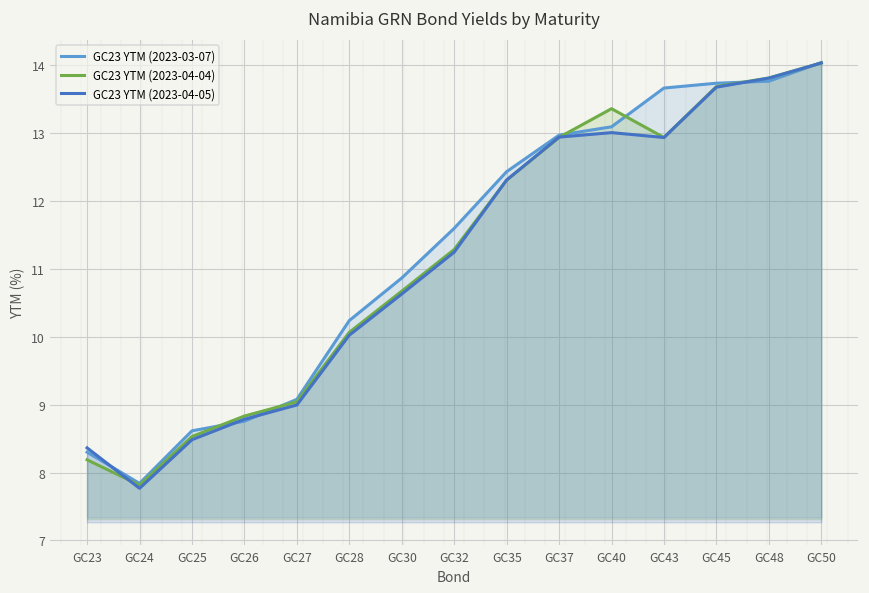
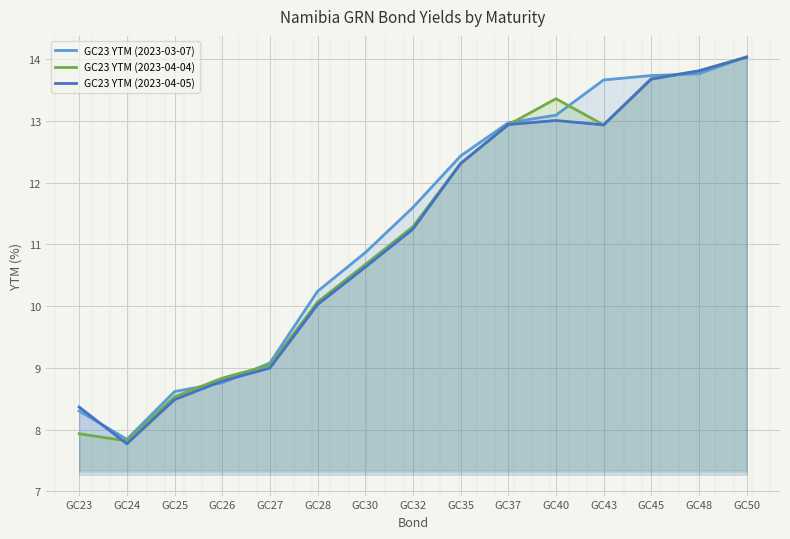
GC23 YTM (2023-04-04), GC23: 8.2 -> 7.9
